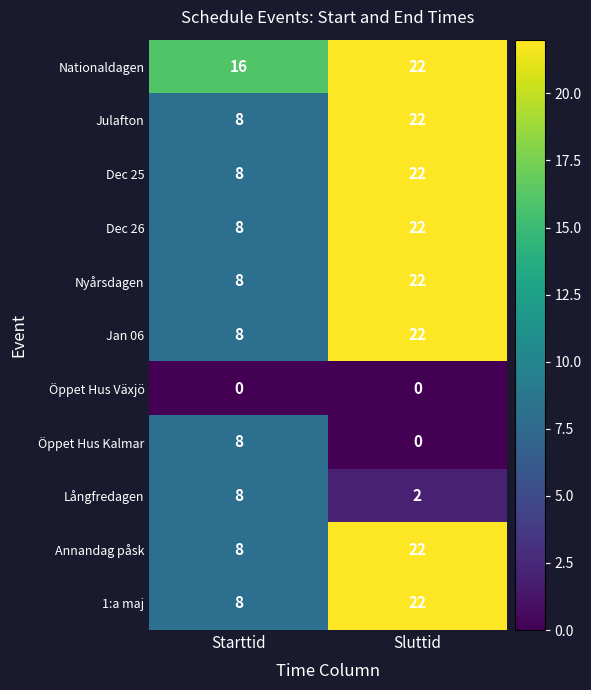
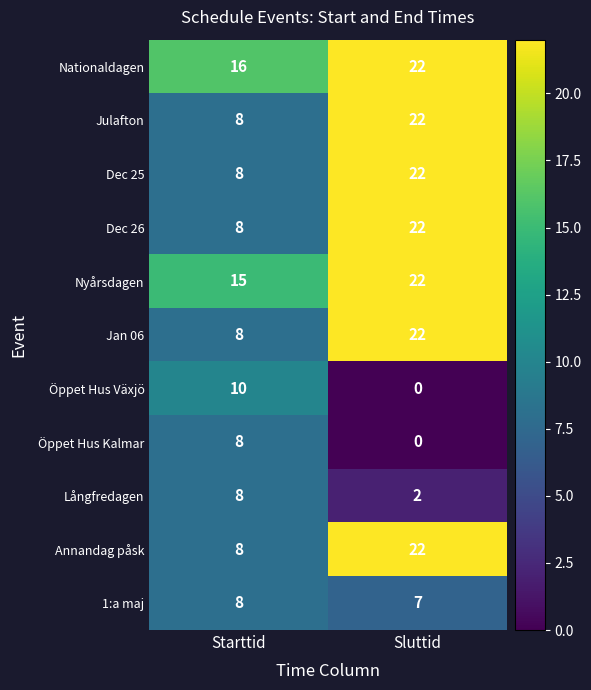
Nyårsdagen, Starttid: 8 -> 15
Öppet Hus Växjö, Starttid: 0 -> 10
1:a maj, Sluttid: 22 -> 7
